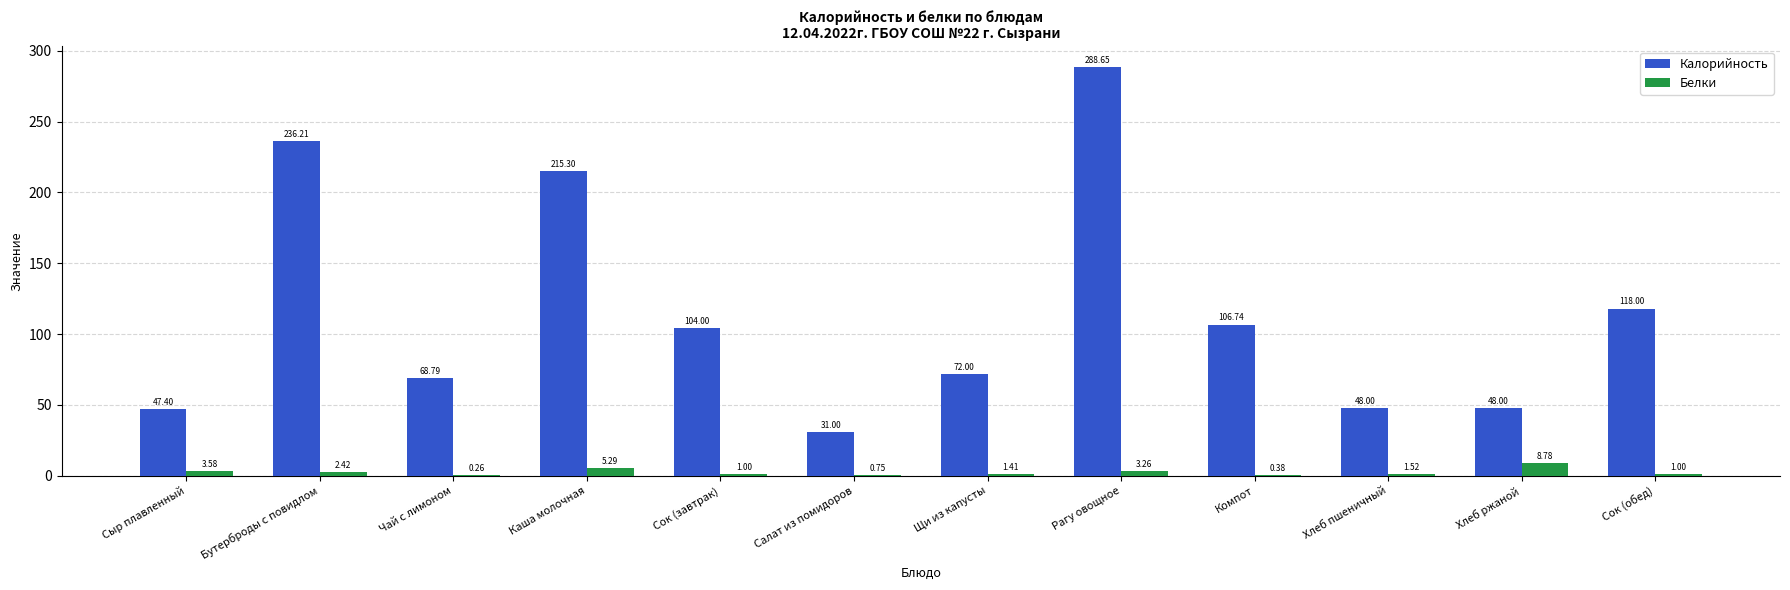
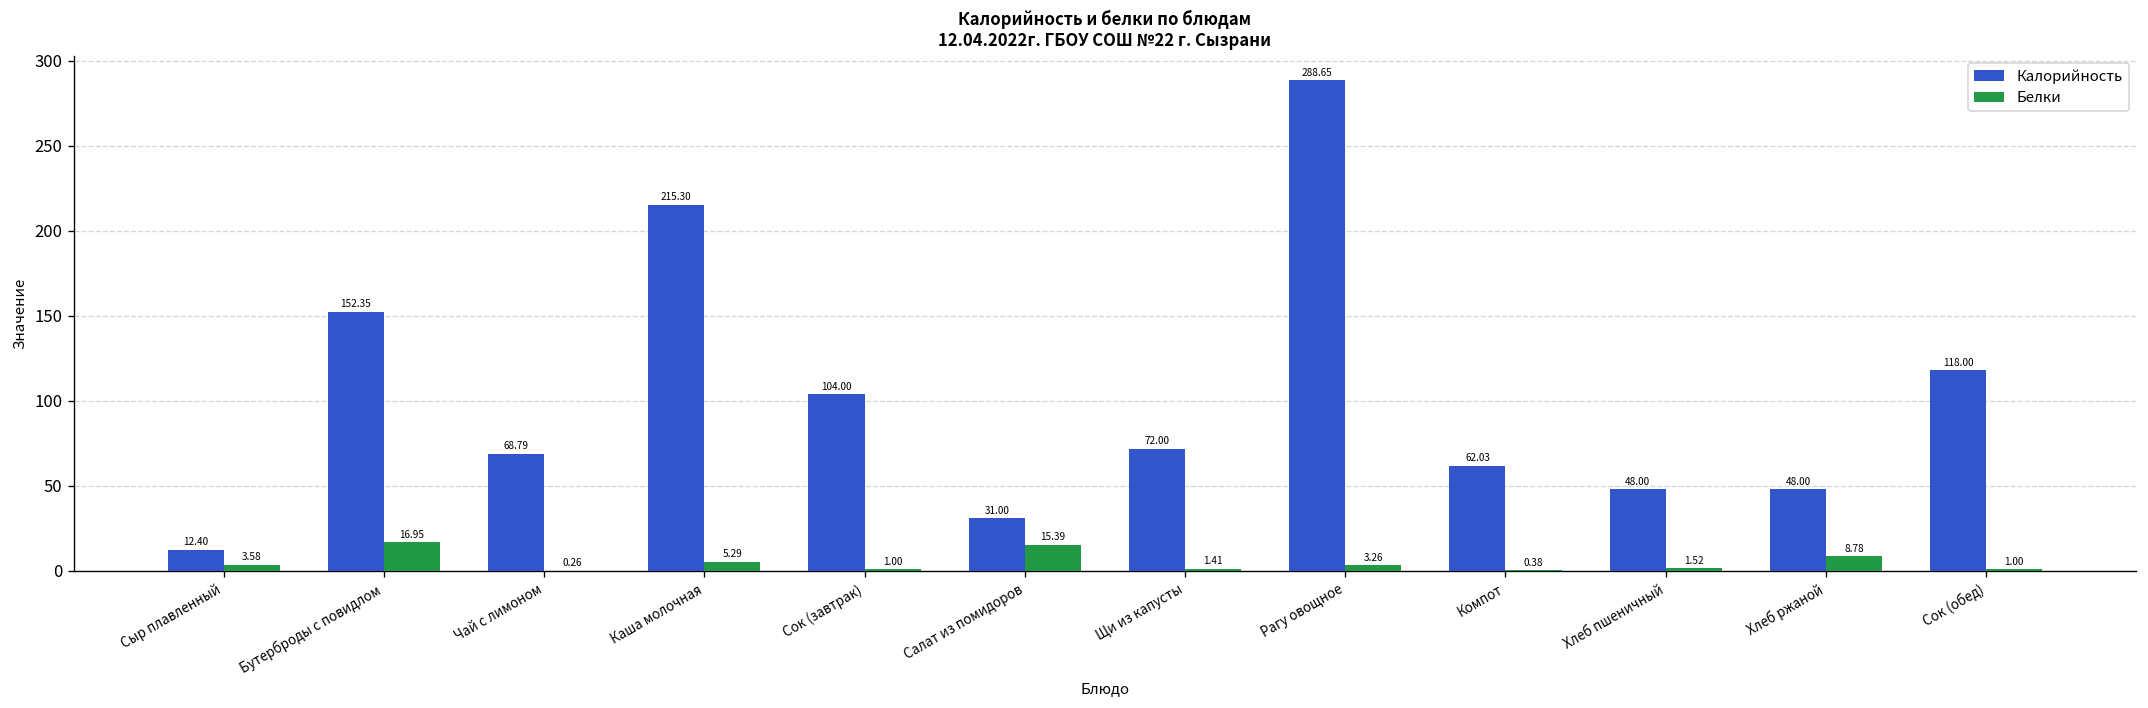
Калорийность, Сыр плавленный: 47.40 -> 12.40
Калорийность, Бутерброды с повидлом: 236.21 -> 152.35
Белки, Бутерброды с повидлом: 2.42 -> 16.95
Белки, Салат из помидоров: 0.75 -> 15.39
Калорийность, Компот: 106.74 -> 62.03
